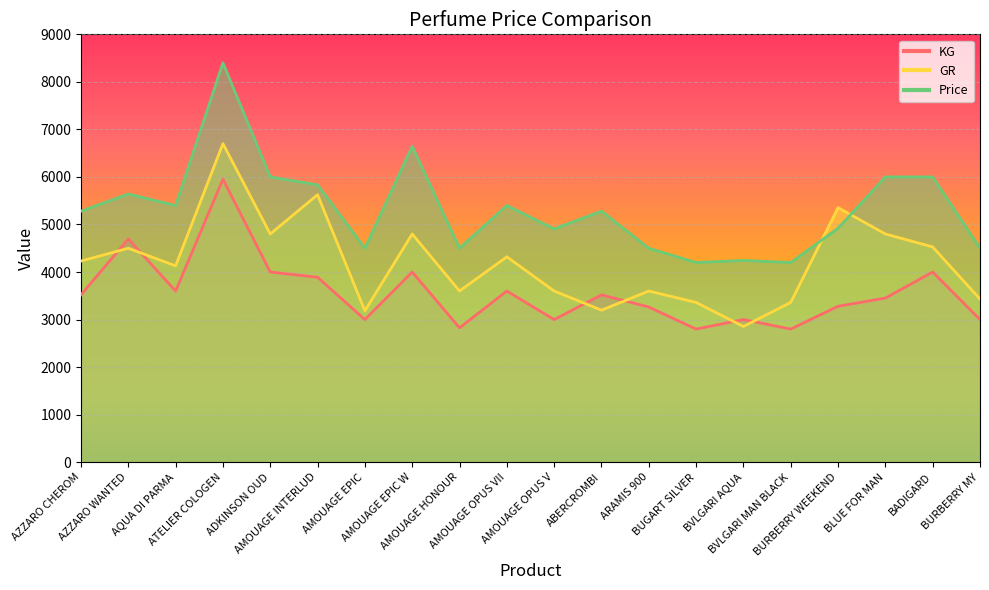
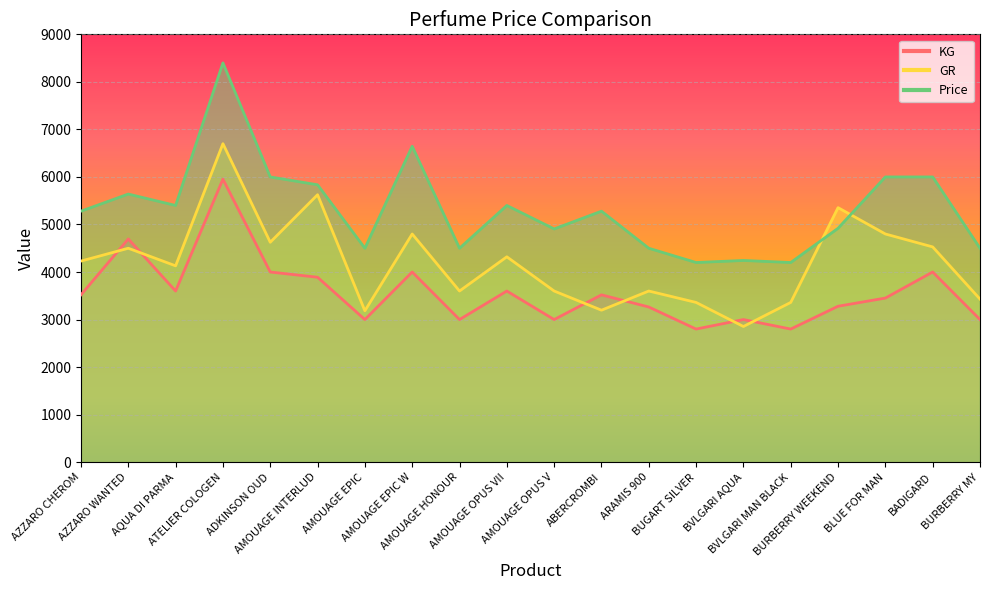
GR, ADKINSON OUD: 4800 -> 4600
KG, AMOUAGE HONOUR: 2800 -> 3000
